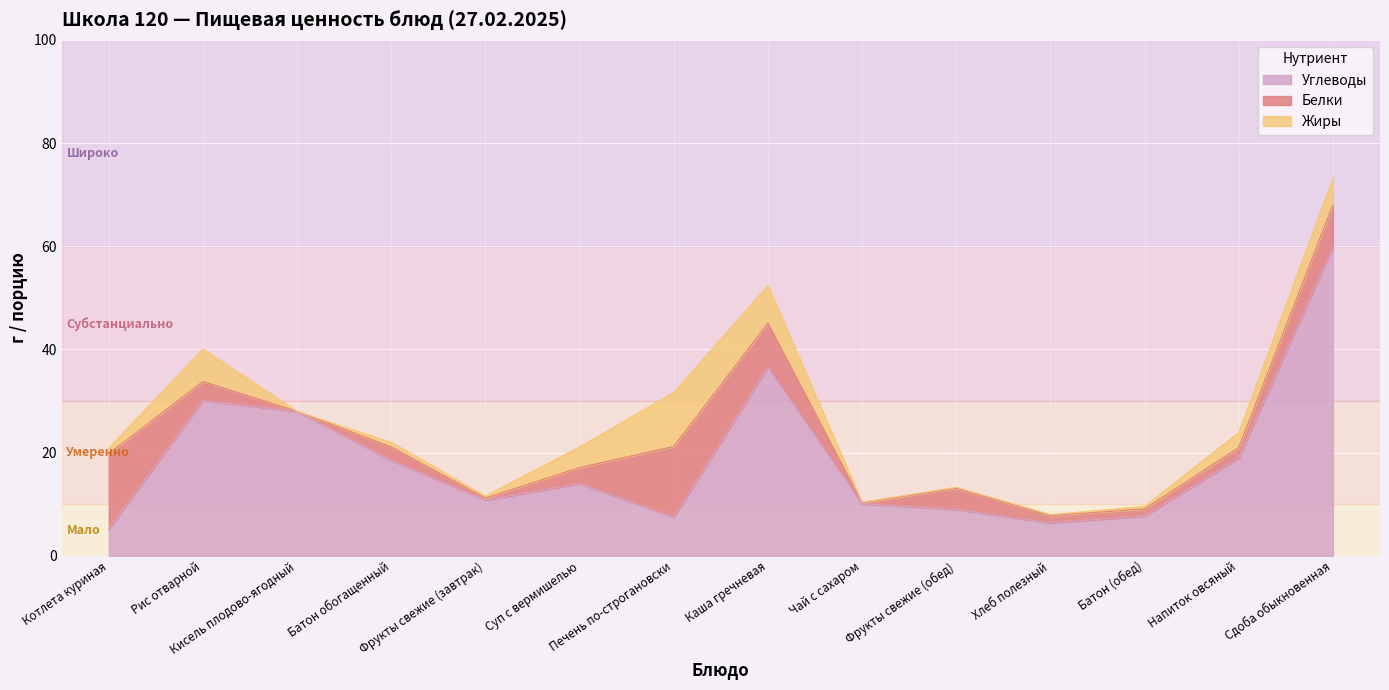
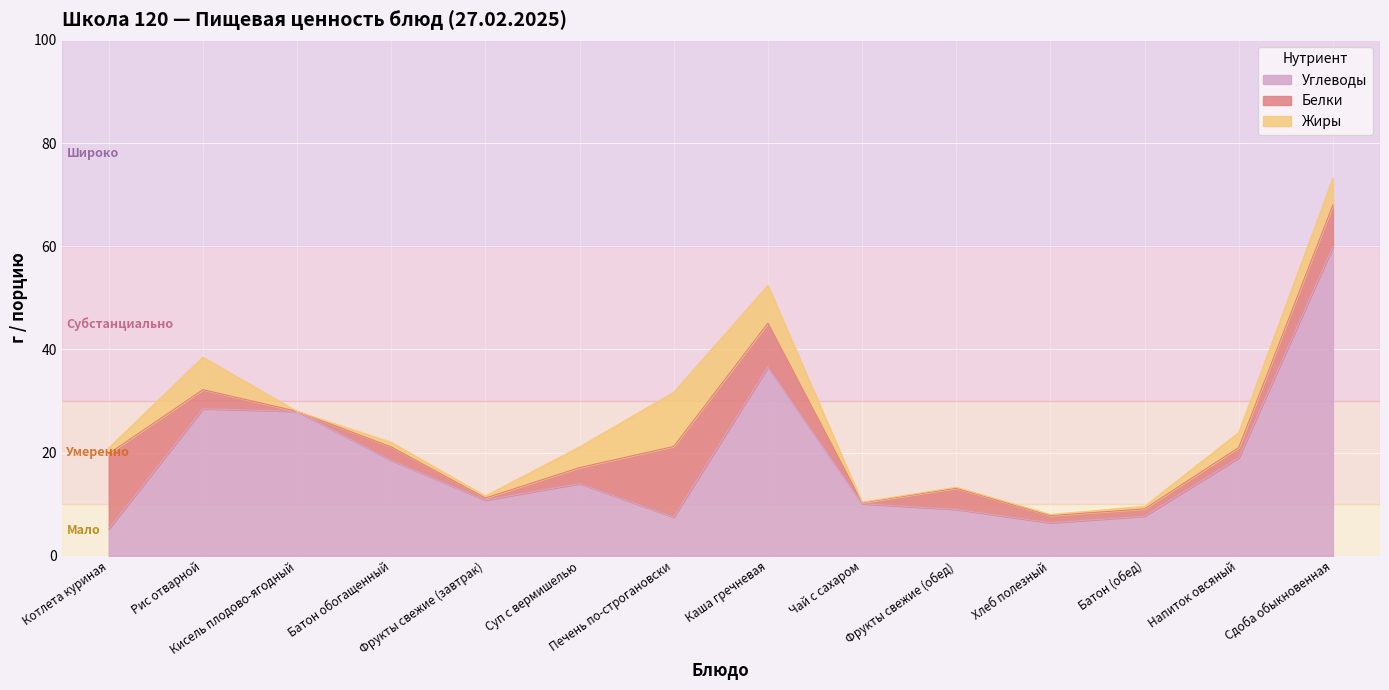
Углеводы, Рис отварной: 30 -> 29
